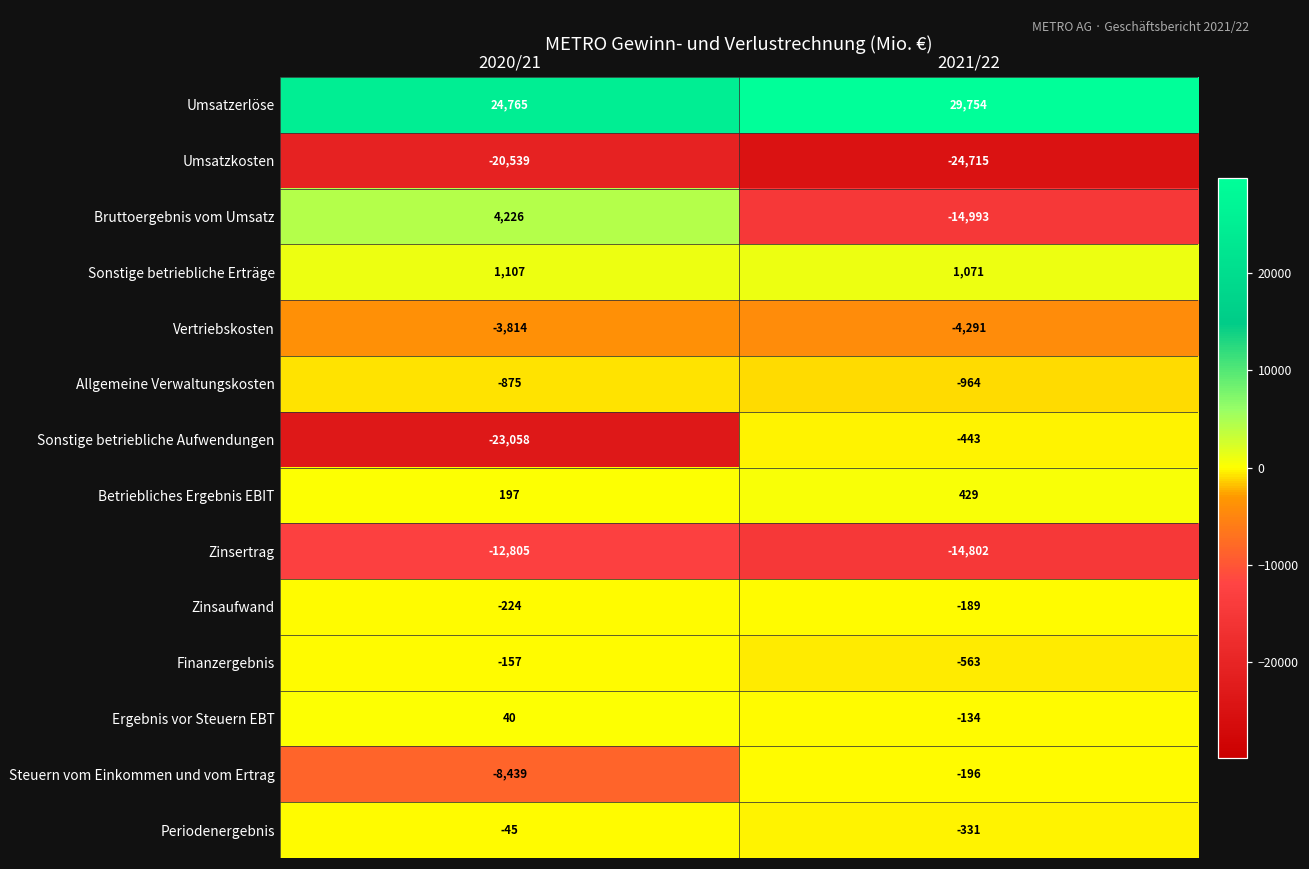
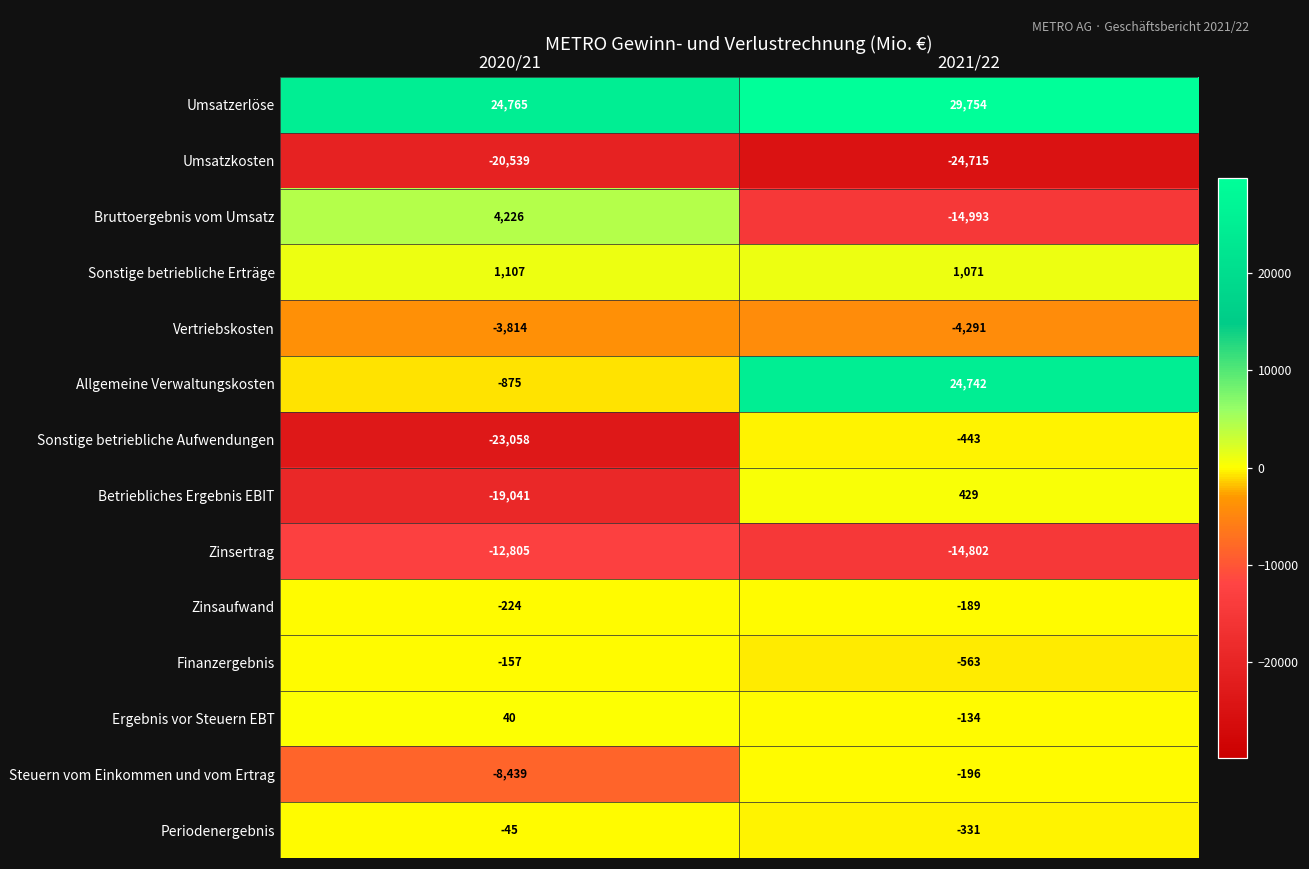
Allgemeine Verwaltungskosten, 2021/22: -964 -> 24,742
Betriebliches Ergebnis EBIT, 2020/21: 197 -> -19,041
